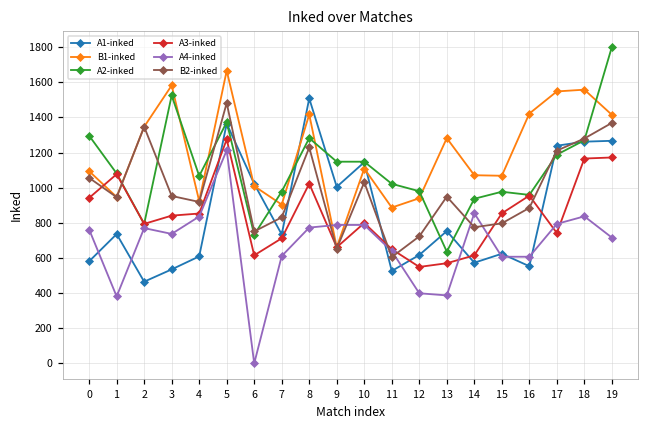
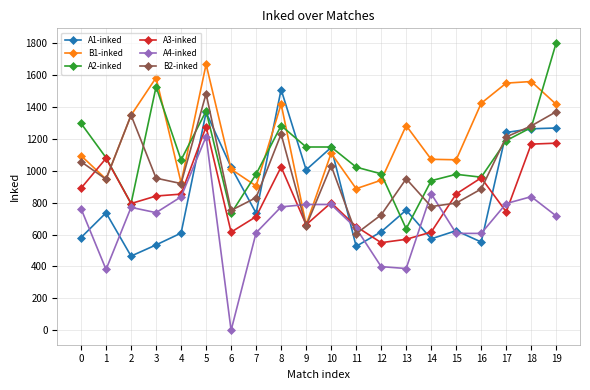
A3-inked, 0: 940 -> 890
